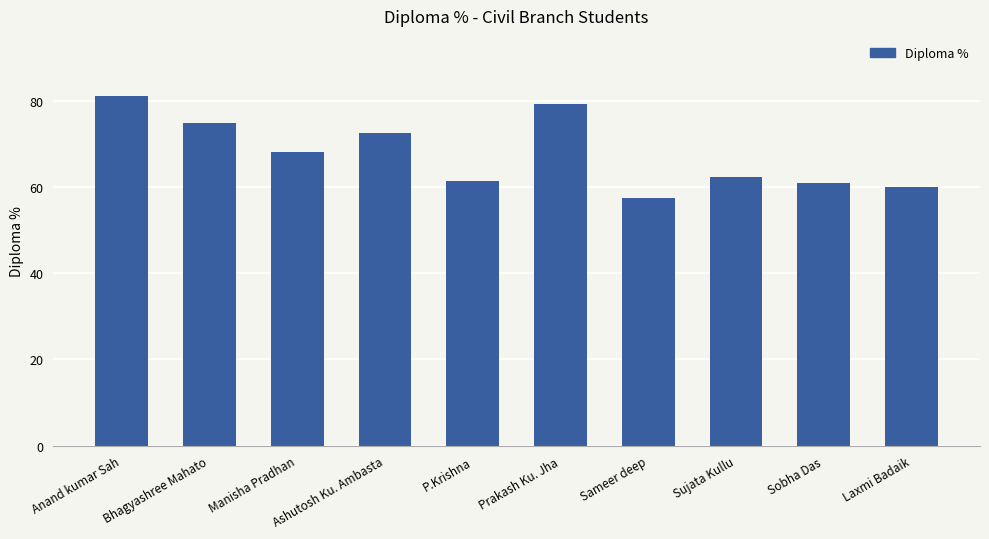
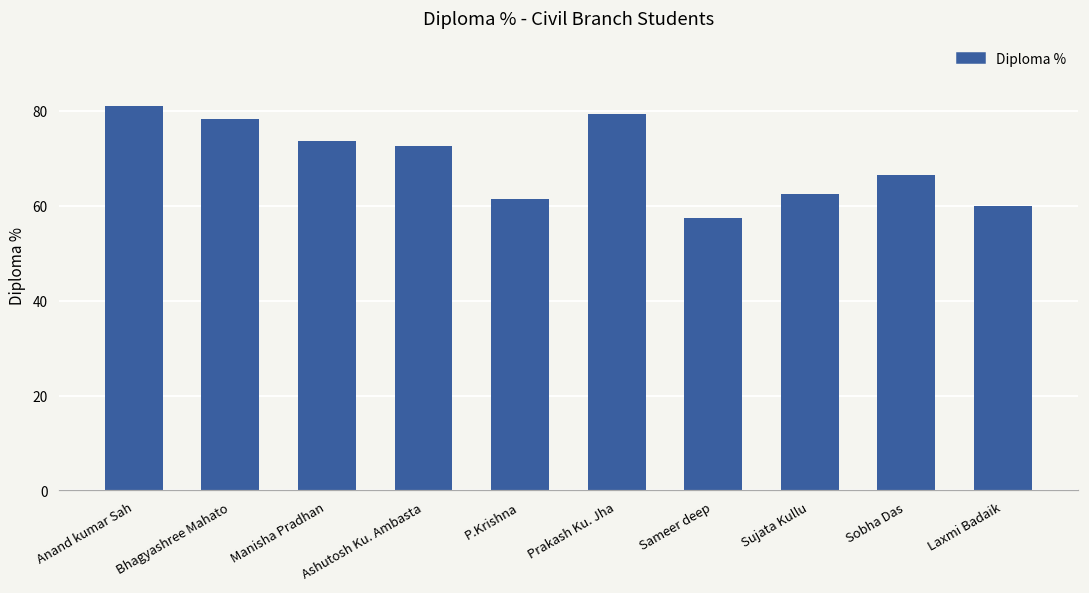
Bhagyashree Mahato: 75 -> 78
Manisha Pradhan: 68 -> 74
Sobha Das: 61 -> 66
